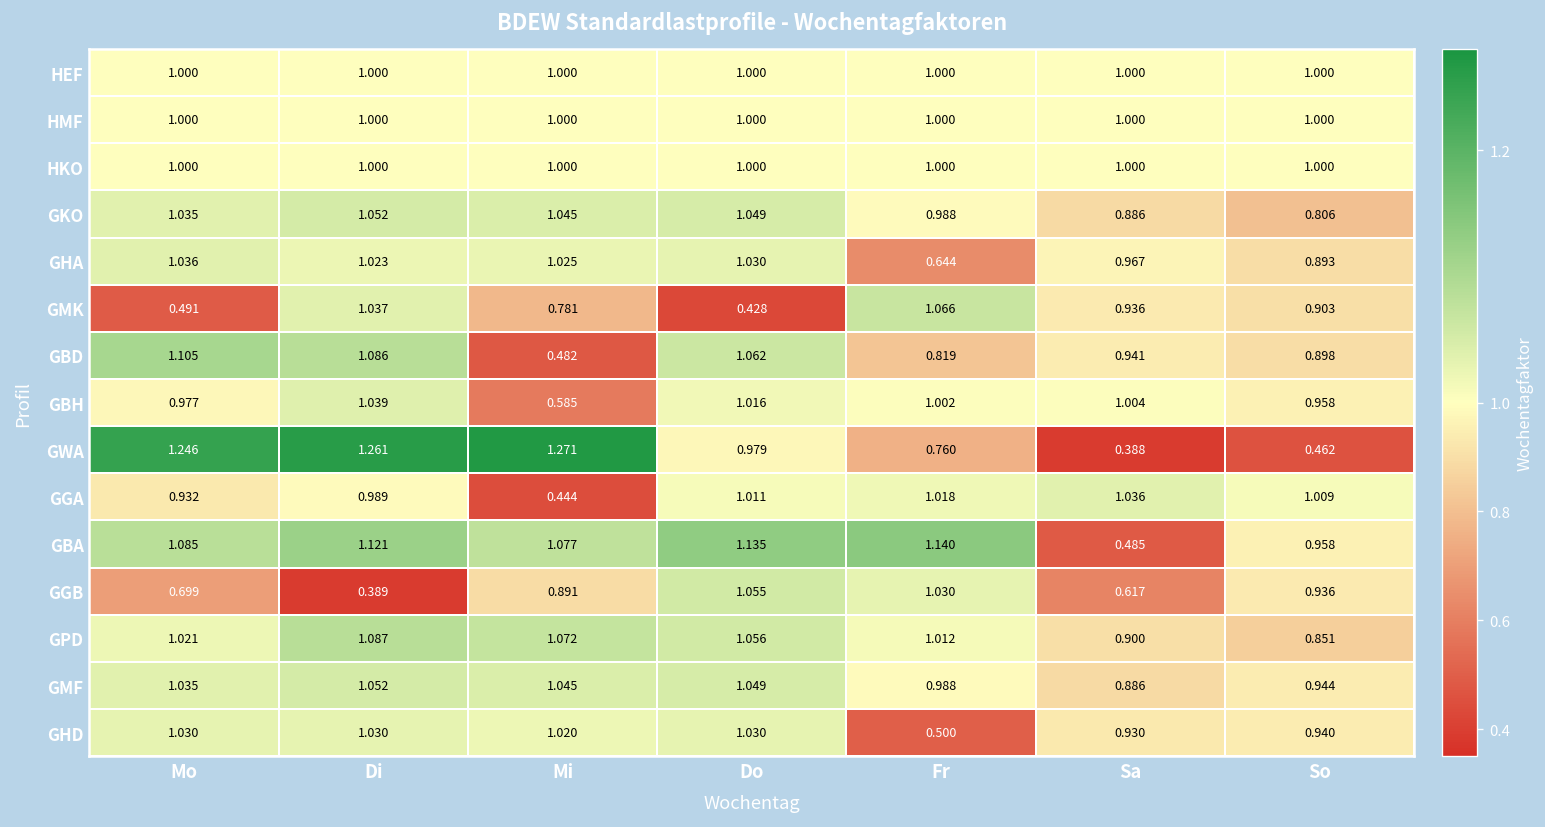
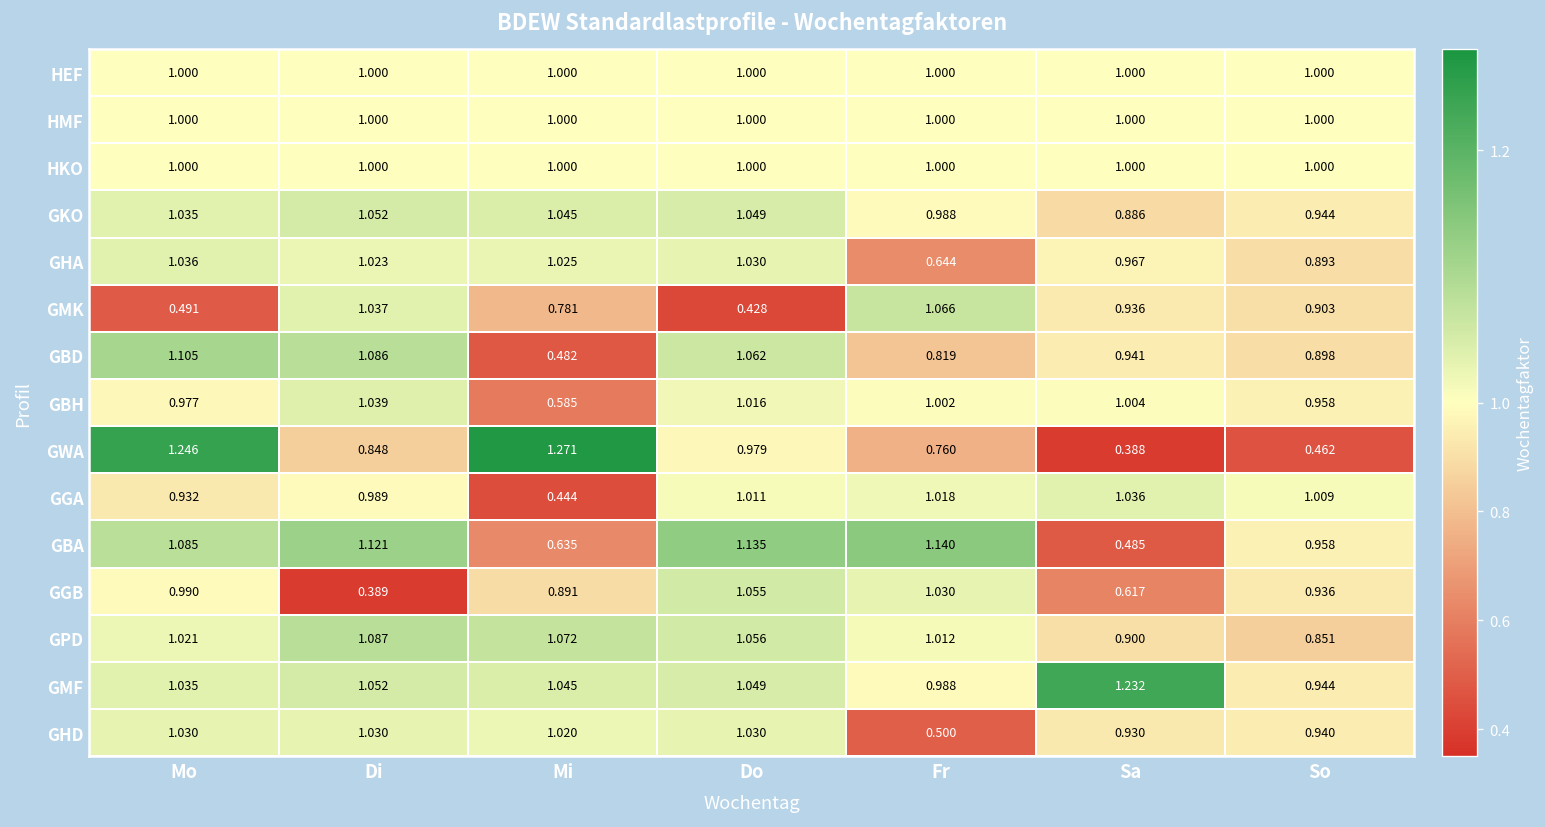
GKO, So: 0.806 -> 0.944
GWA, Di: 1.261 -> 0.848
GBA, Mi: 1.077 -> 0.635
GGB, Mo: 0.699 -> 0.990
GMF, Sa: 0.886 -> 1.232
